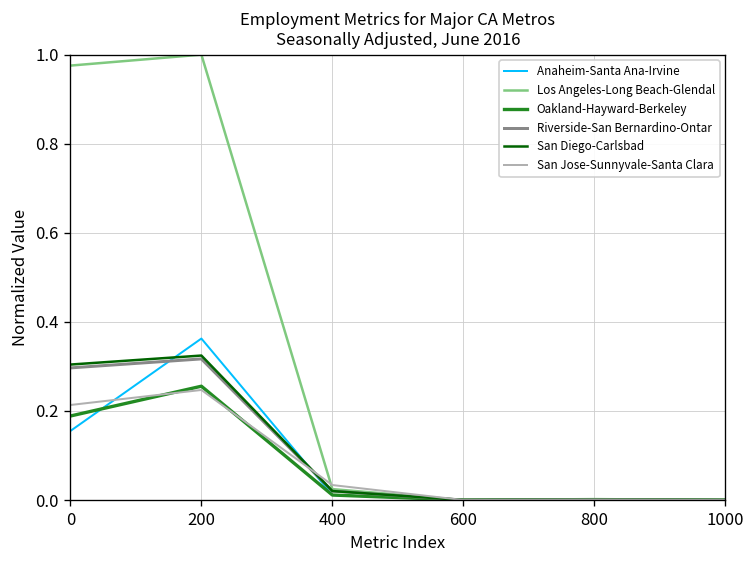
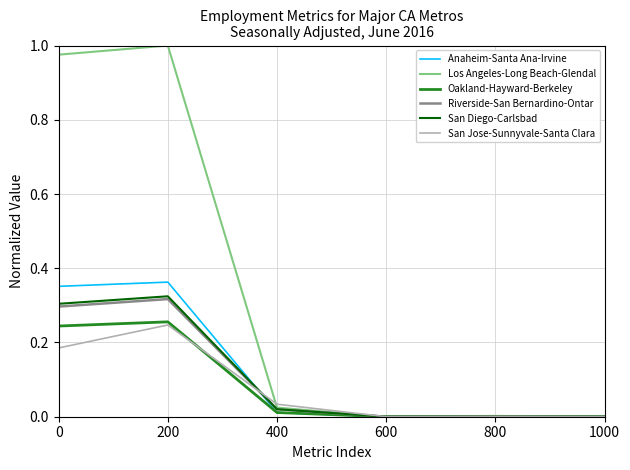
Anaheim-Santa Ana-Irvine, 0: 0.16 -> 0.35
Oakland-Hayward-Berkeley, 0: 0.19 -> 0.24
San Jose-Sunnyvale-Santa Clara, 0: 0.21 -> 0.19
